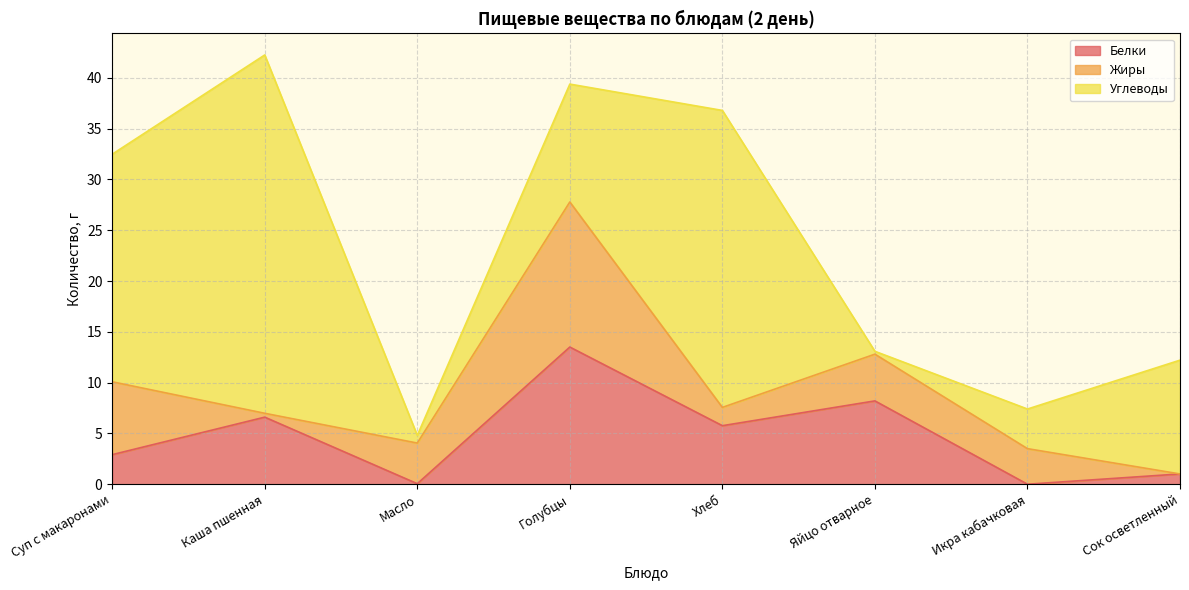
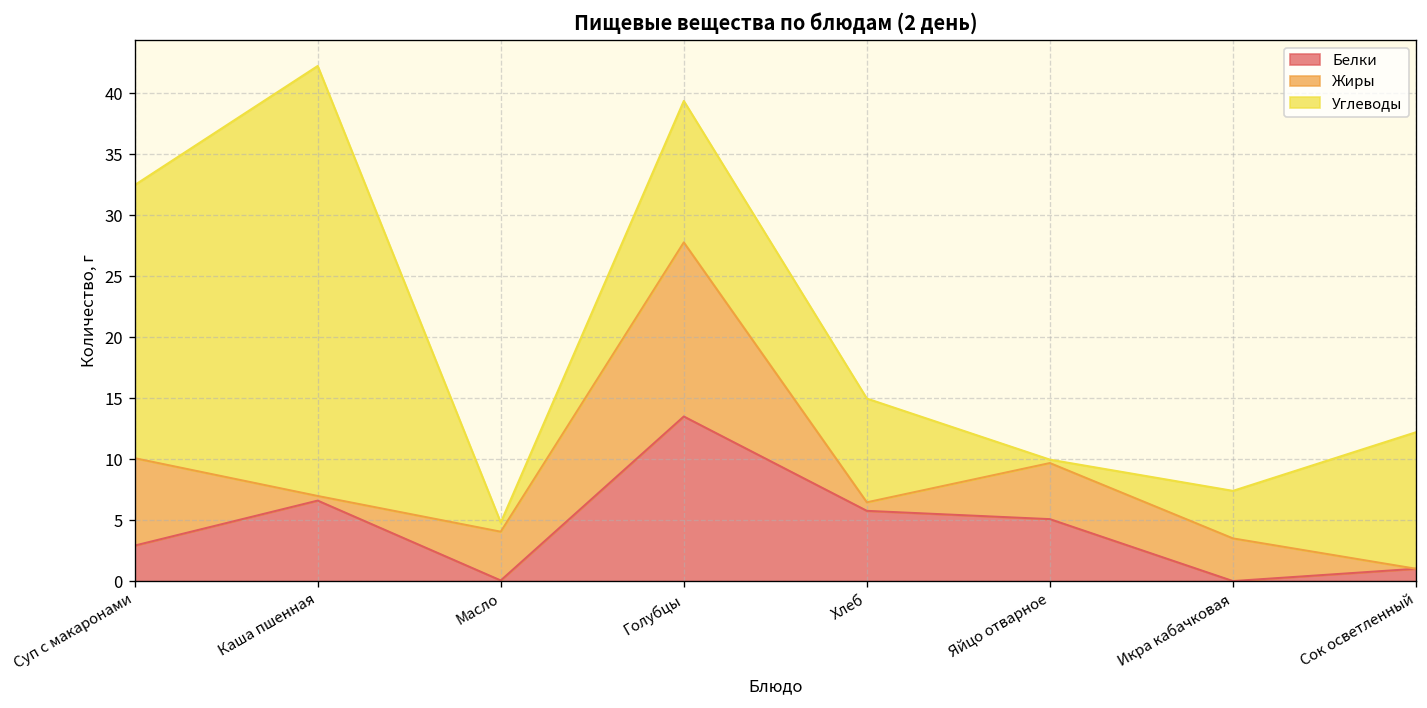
Жиры, Хлеб: 1.8 -> 0.7
Углеводы, Хлеб: 29.2 -> 8.5
Белки, Яйцо отварное: 8.2 -> 5.1
